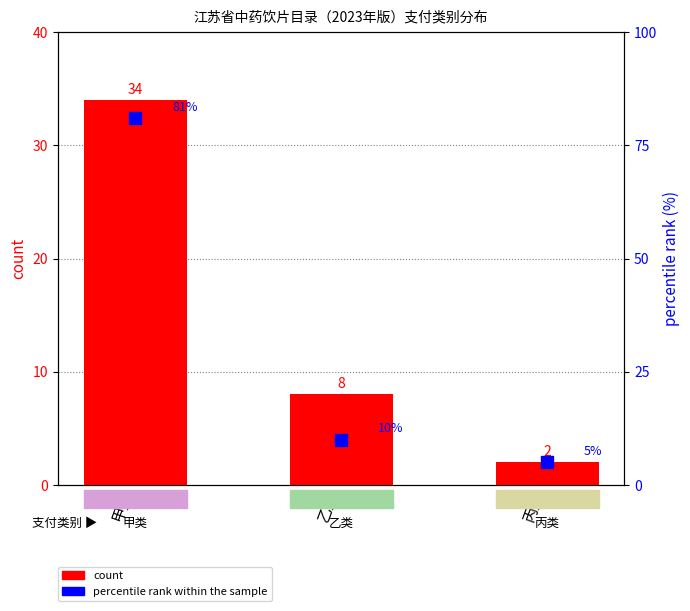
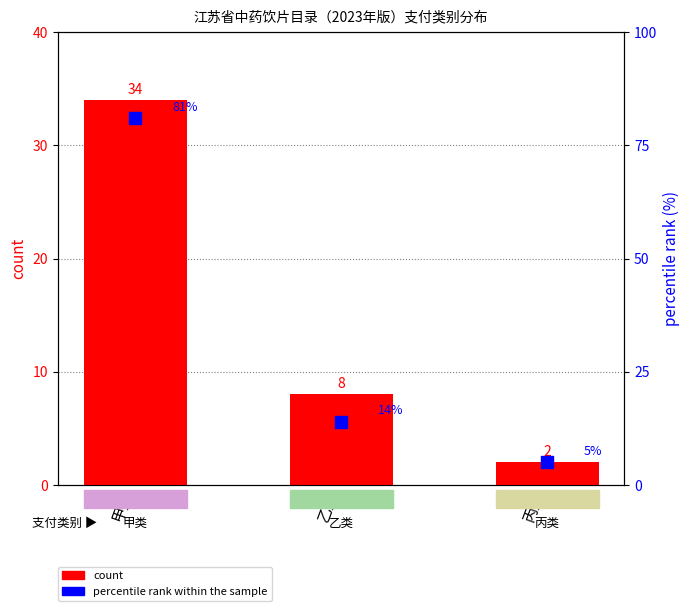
percentile rank within the sample, 乙类: 10% -> 14%
